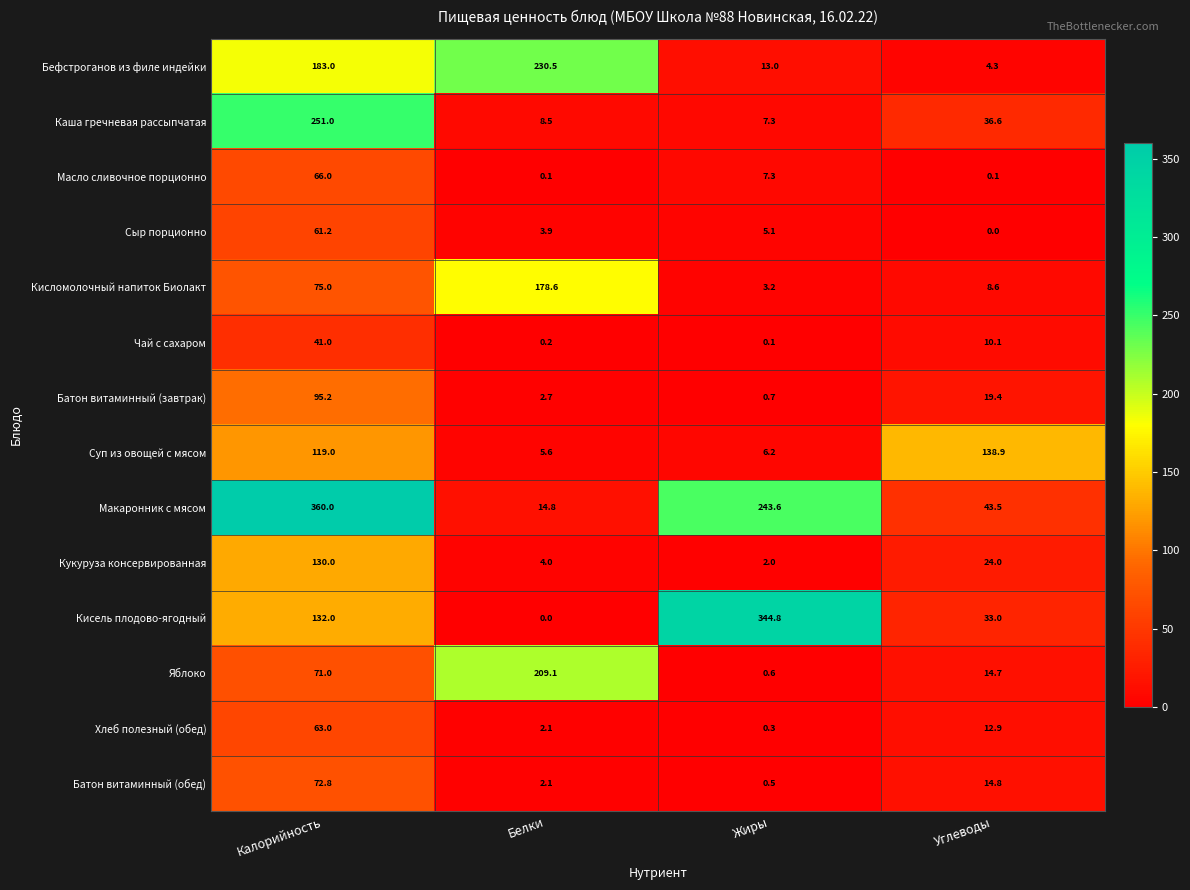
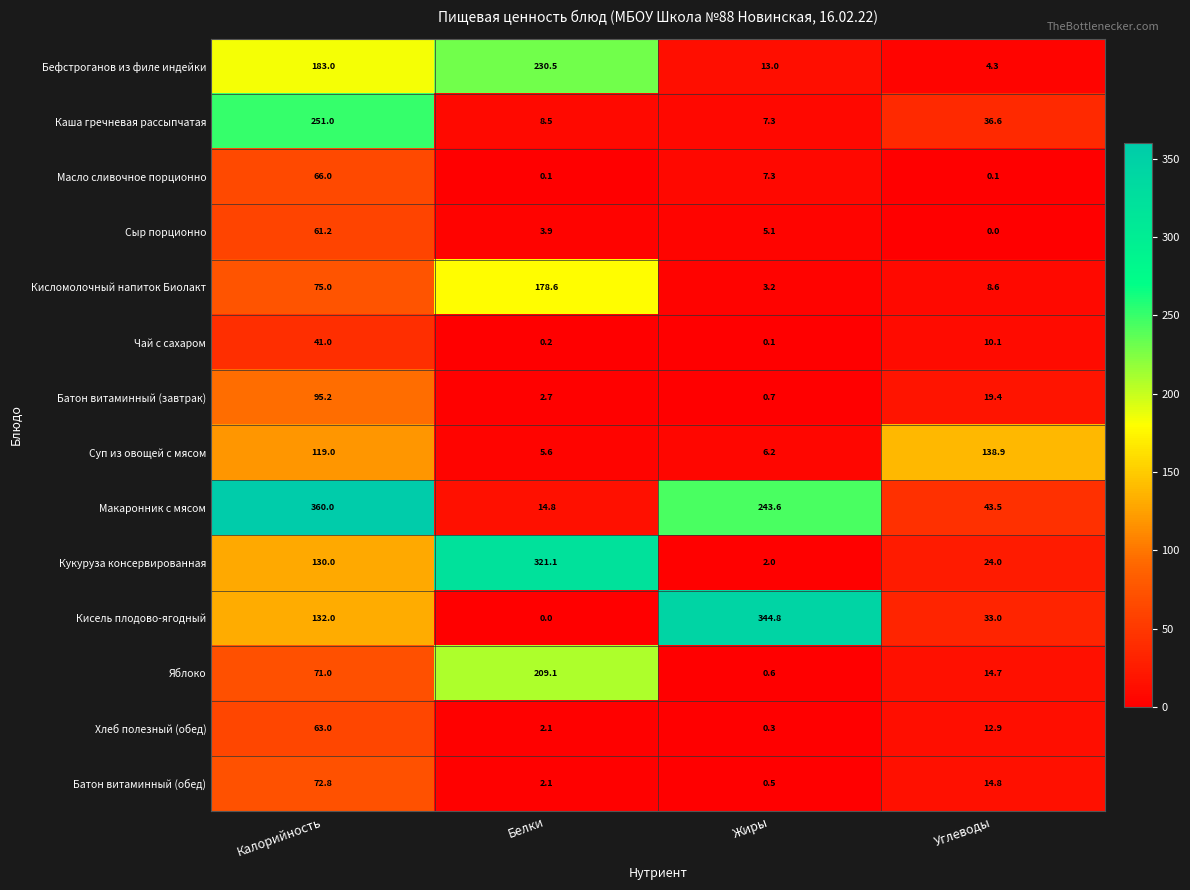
Кукуруза консервированная, Белки: 4.0 -> 321.1
